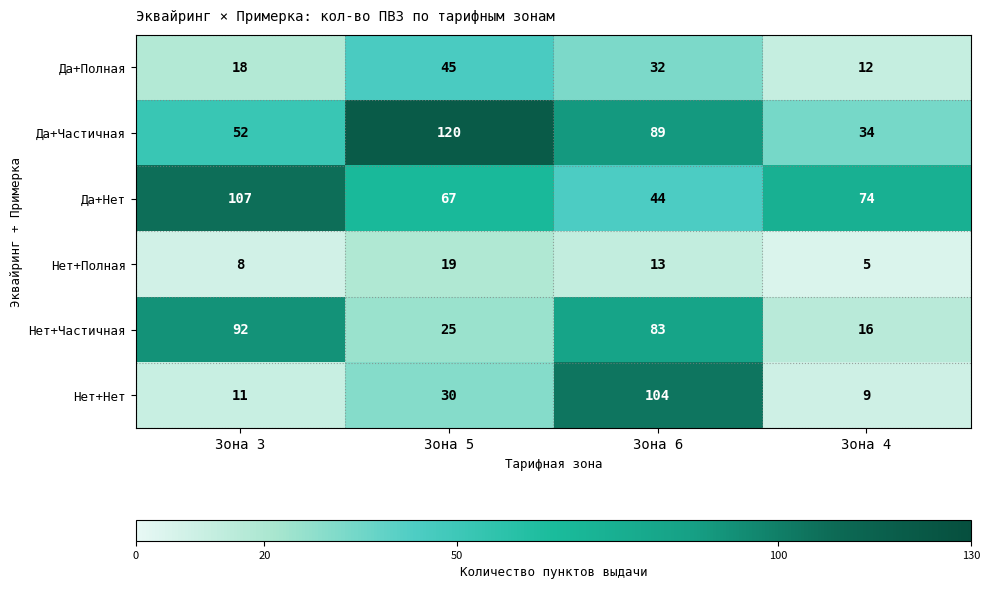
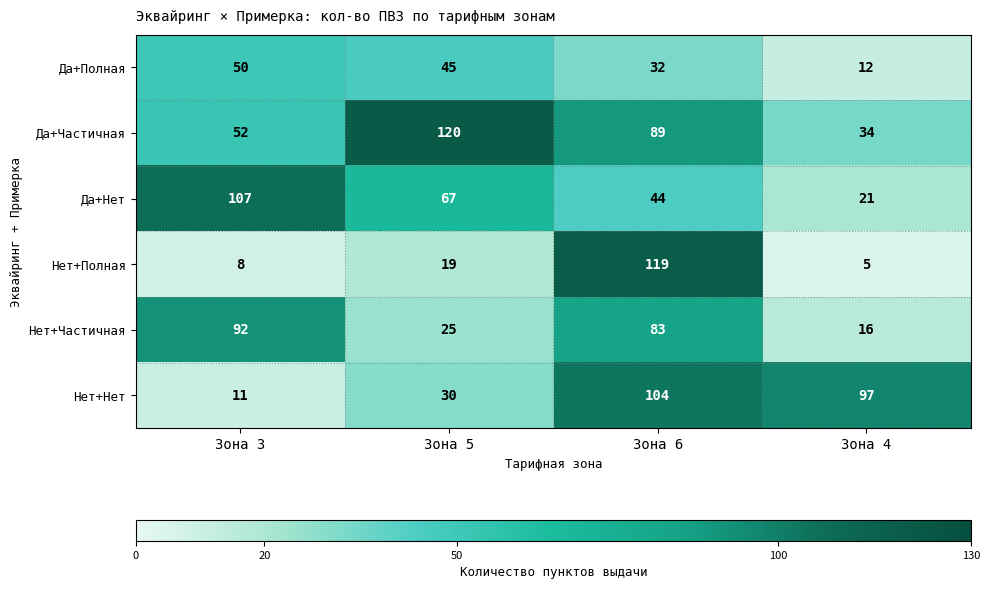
Да+Полная, Зона 3: 18 -> 50
Да+Нет, Зона 4: 74 -> 21
Нет+Полная, Зона 6: 13 -> 119
Нет+Нет, Зона 4: 9 -> 97
